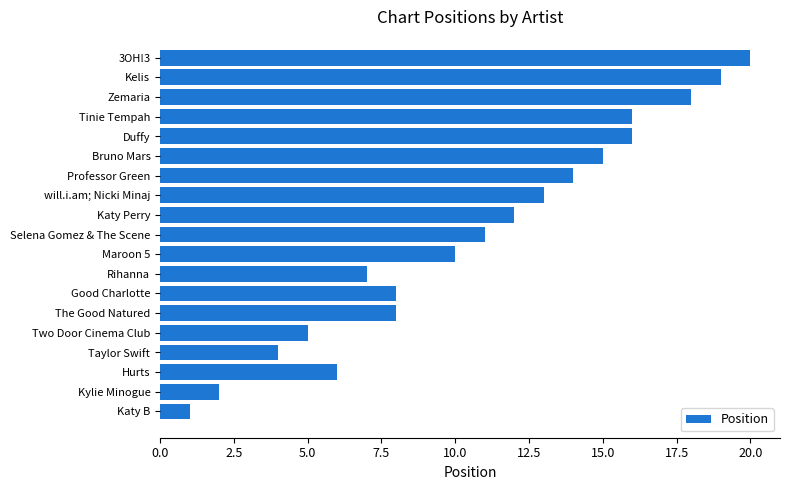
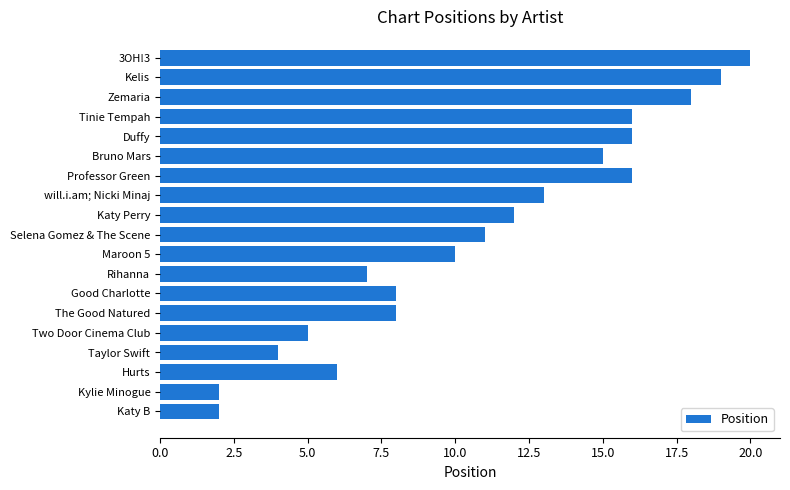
Professor Green: 14 -> 16
Katy B: 1 -> 2
